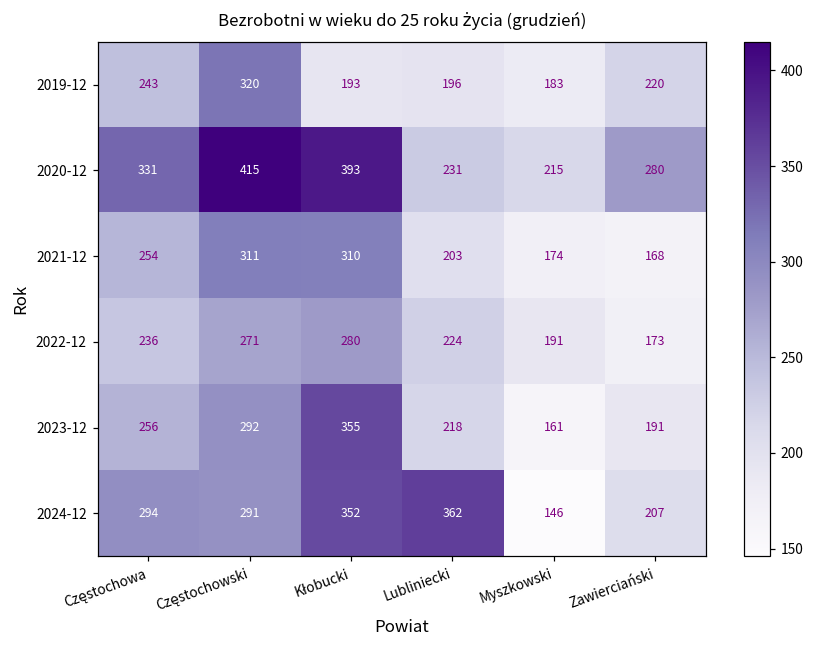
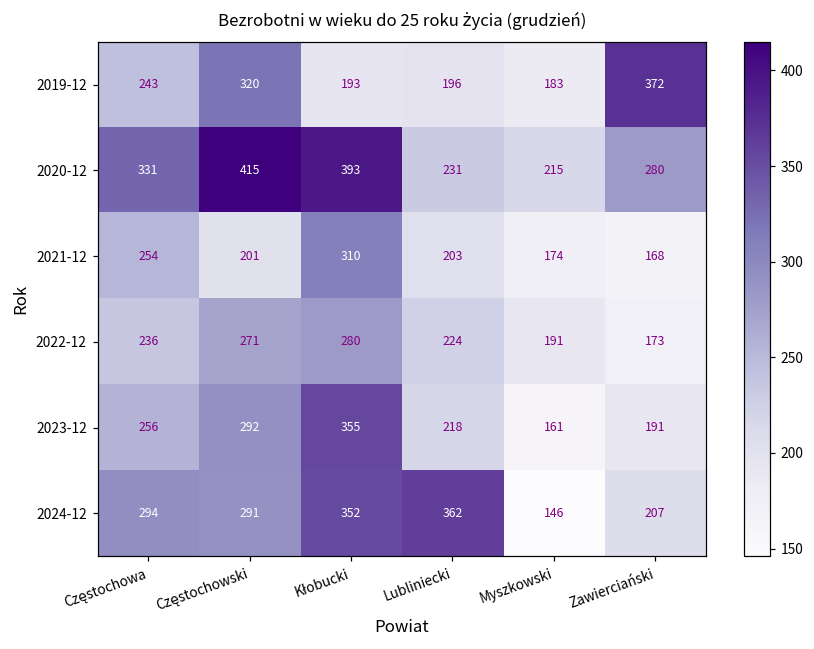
2019-12, Zawierciański: 220 -> 372
2021-12, Częstochowski: 311 -> 201
